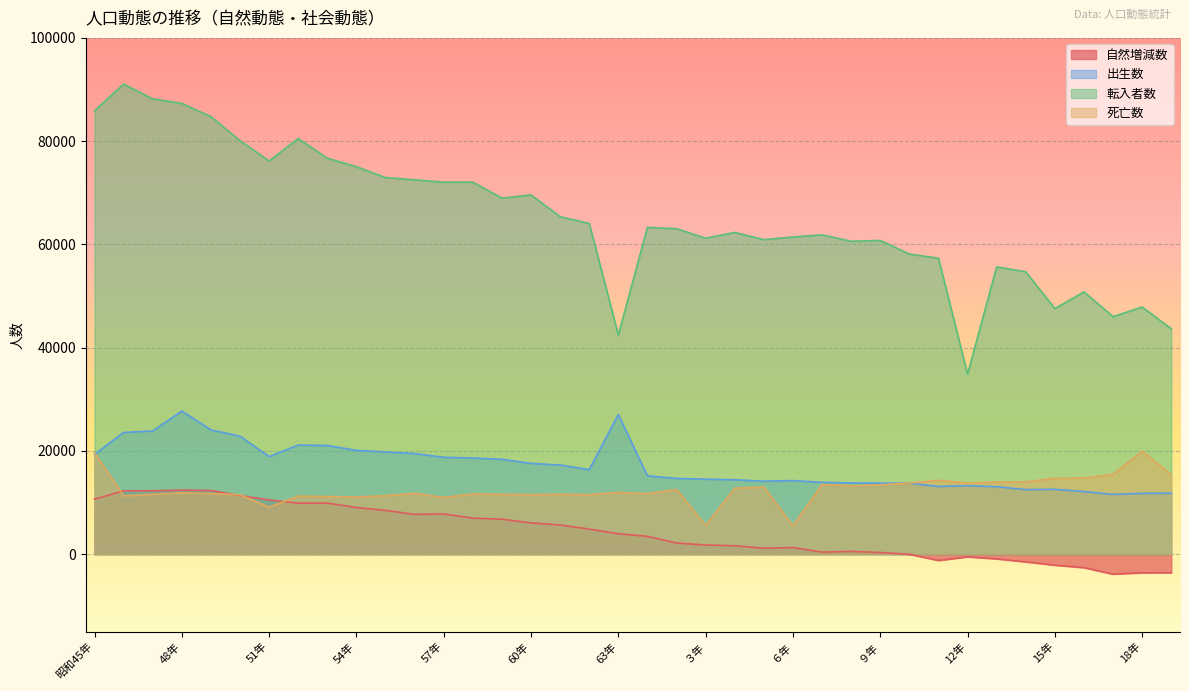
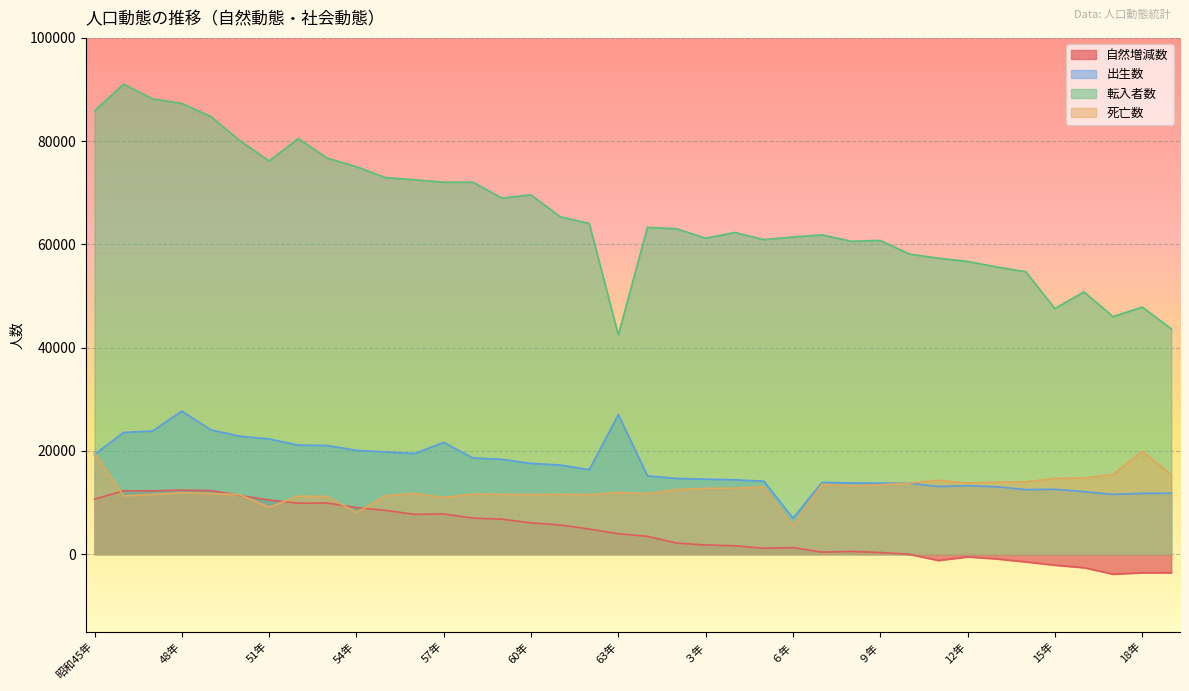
出生数, 51年: 19000 -> 22000
死亡数, 54年: 11000 -> 8000
出生数, 57年: 19000 -> 22000
死亡数, ３年: 6000 -> 13000
出生数, ６年: 14000 -> 7000
転入者数, 12年: 35000 -> 57000
